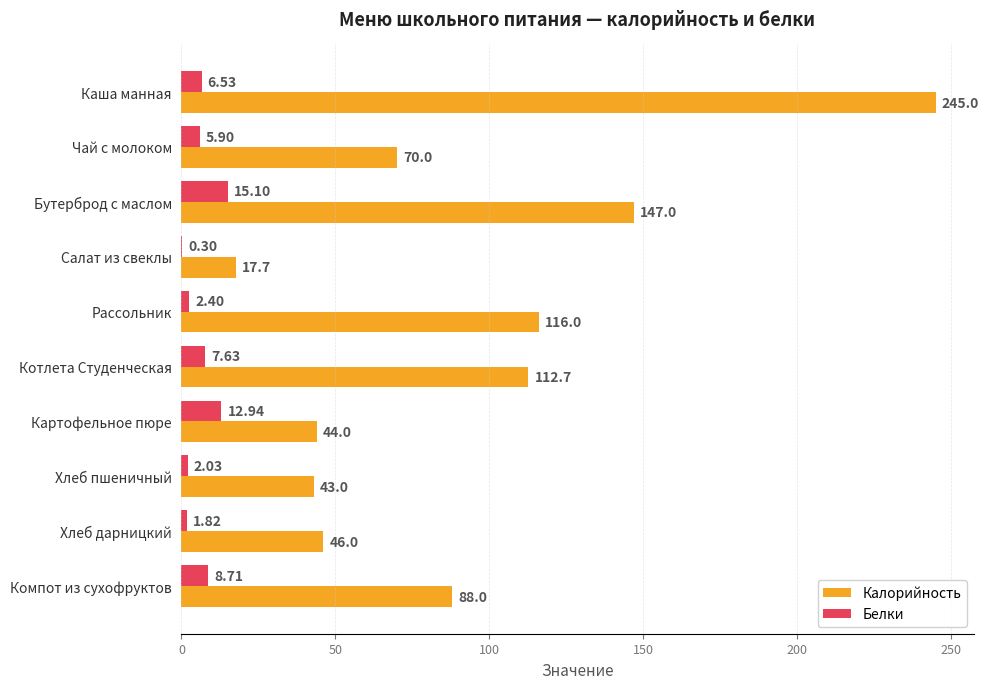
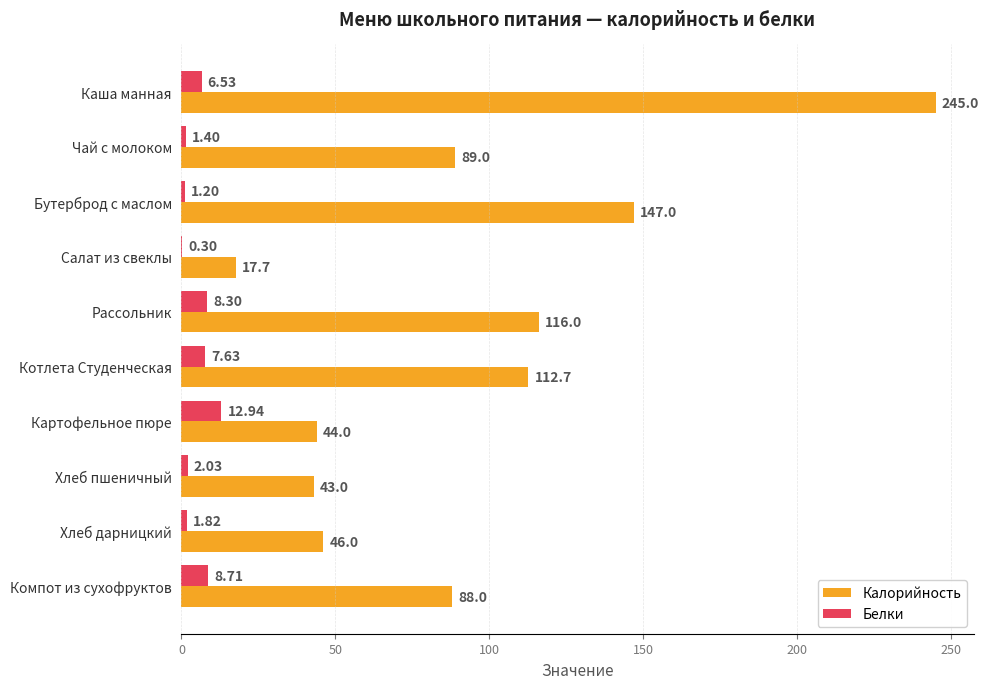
Белки, Чай с молоком: 5.90 -> 1.40
Калорийность, Чай с молоком: 70.0 -> 89.0
Белки, Бутерброд с маслом: 15.10 -> 1.20
Белки, Рассольник: 2.40 -> 8.30
